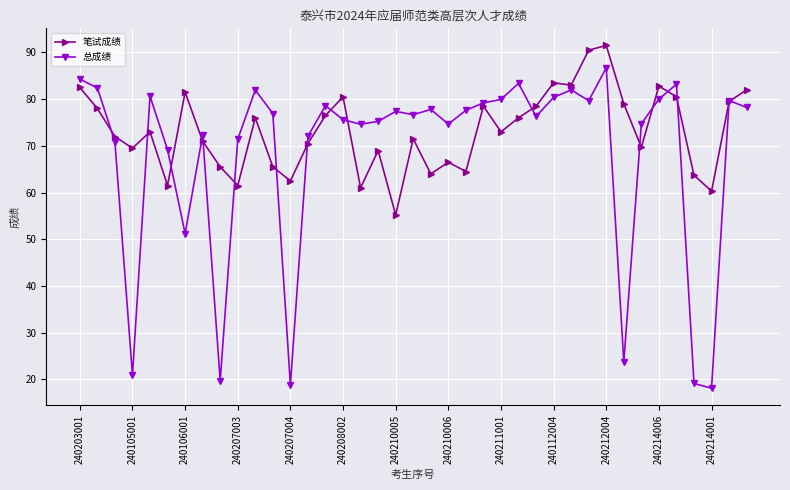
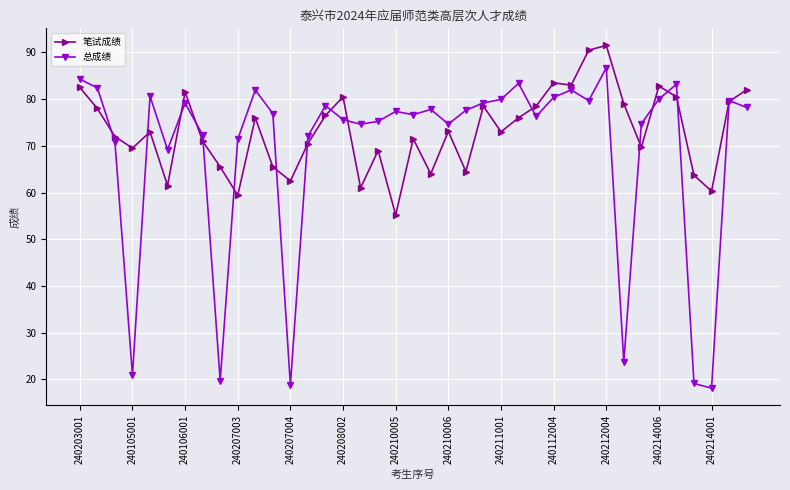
总成绩, 240106001: 51 -> 79
笔试成绩, 240207003: 62 -> 59
笔试成绩, 240210006: 67 -> 73
